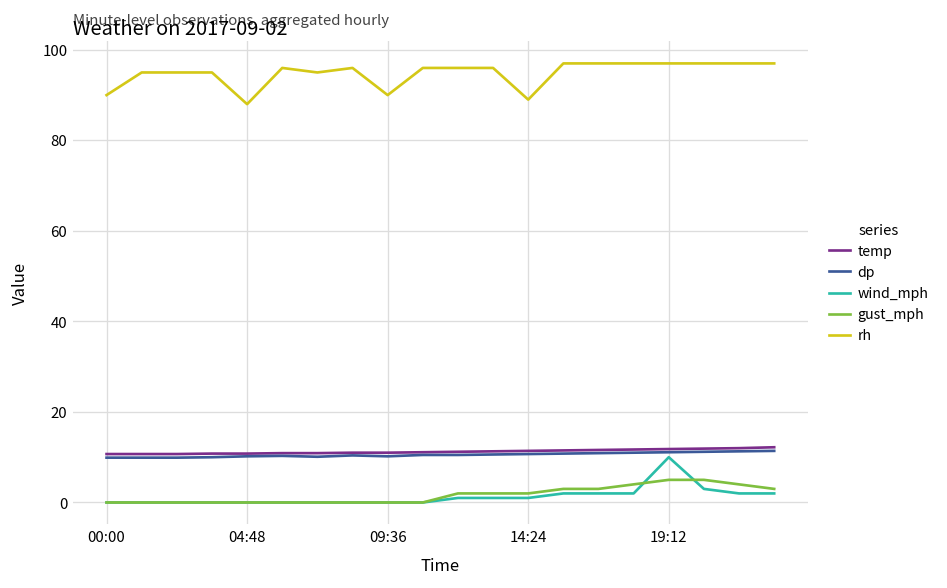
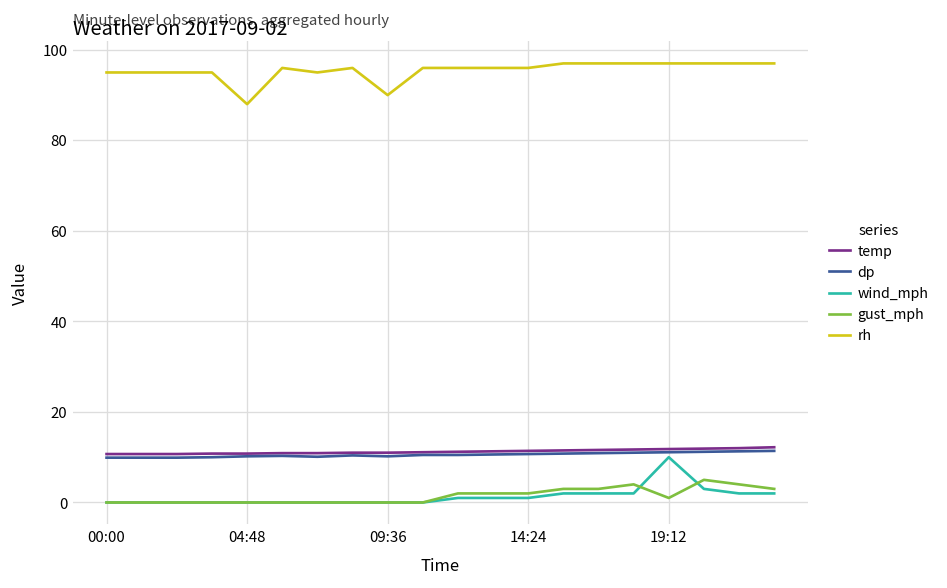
rh, 00:00: 90 -> 95
rh, 14:24: 89 -> 96
gust_mph, 19:12: 5 -> 1
